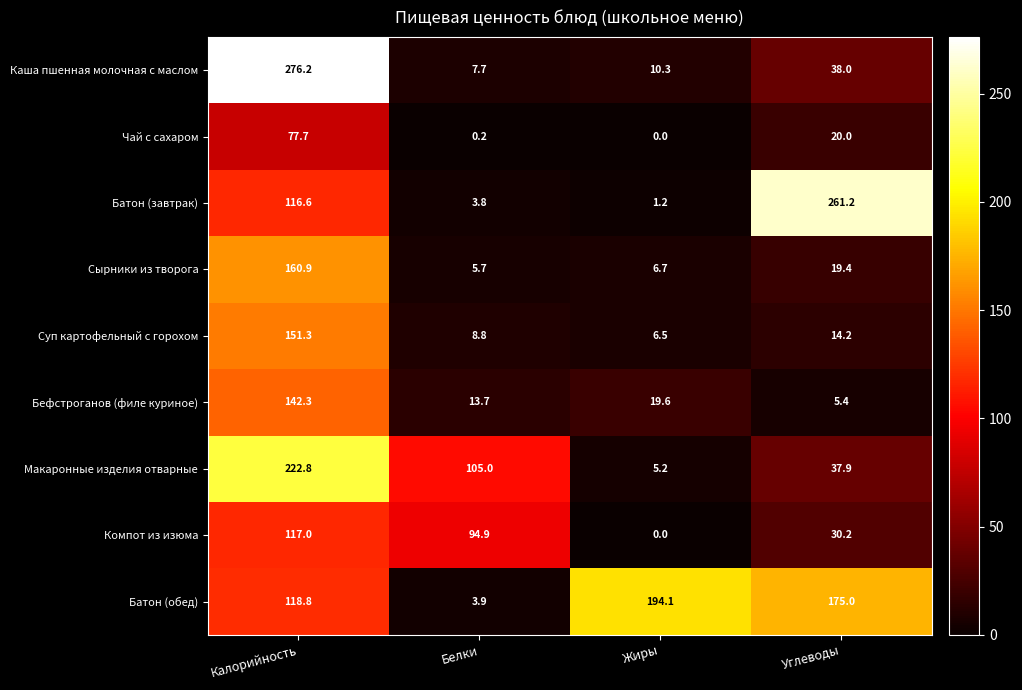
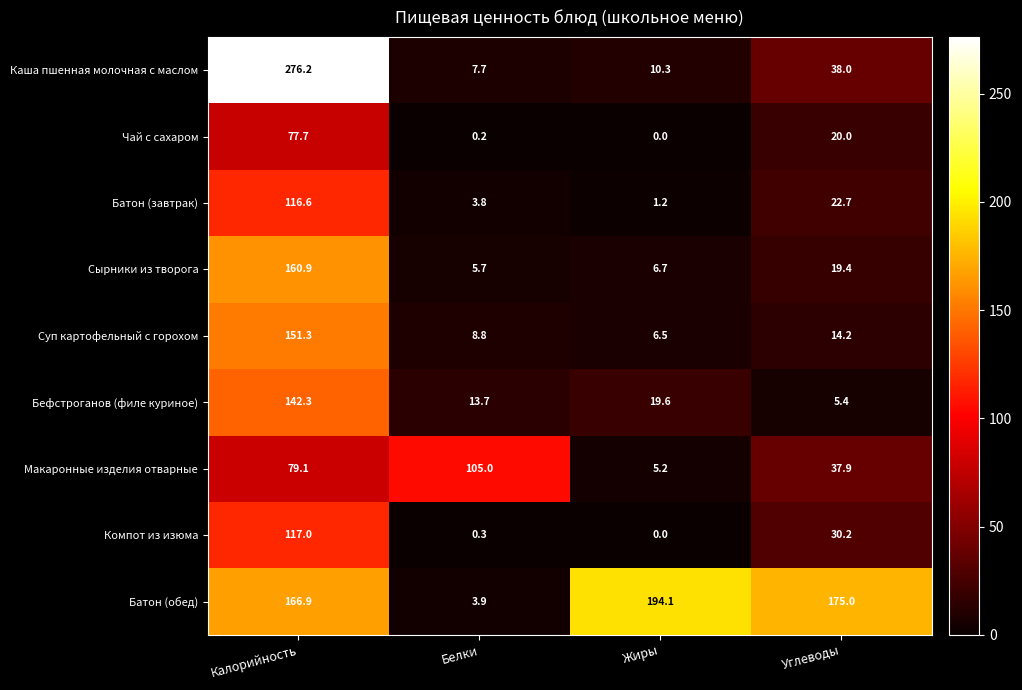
Батон (завтрак), Углеводы: 261.2 -> 22.7
Макаронные изделия отварные, Калорийность: 222.8 -> 79.1
Компот из изюма, Белки: 94.9 -> 0.3
Батон (обед), Калорийность: 118.8 -> 166.9
